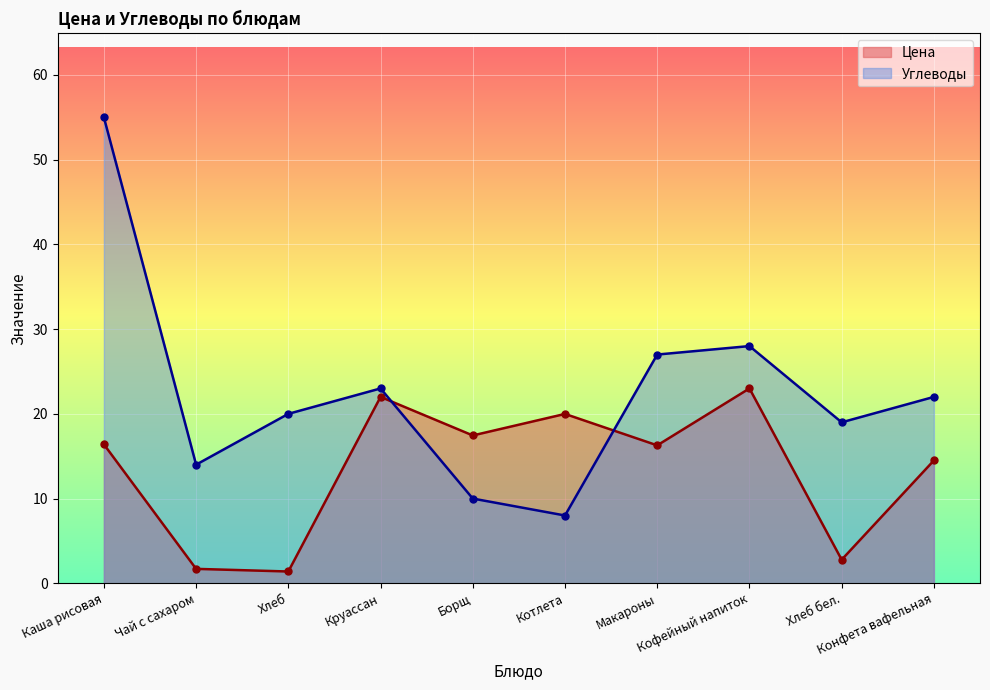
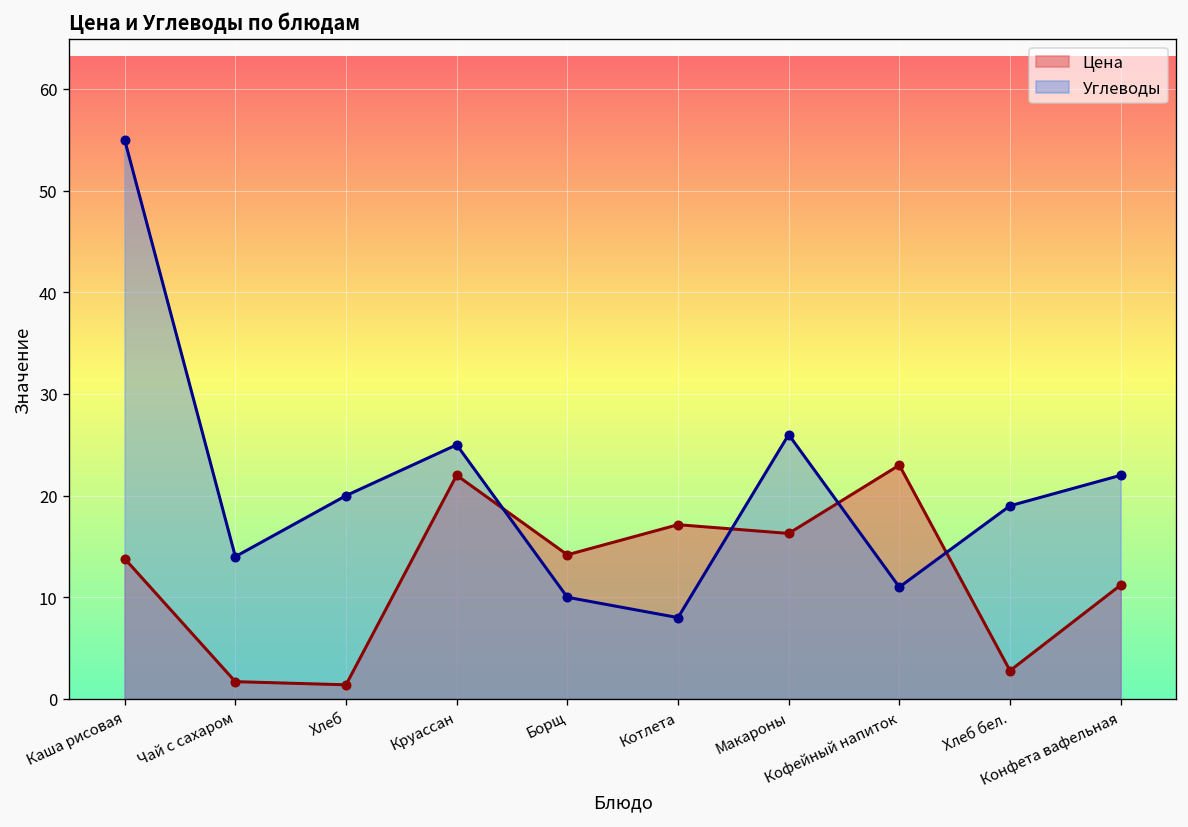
Цена, Каша рисовая: 16 -> 14
Углеводы, Круассан: 23 -> 25
Цена, Борщ: 17 -> 14
Цена, Котлета: 20 -> 17
Углеводы, Макароны: 27 -> 26
Углеводы, Кофейный напиток: 28 -> 11
Цена, Конфета вафельная: 15 -> 11
